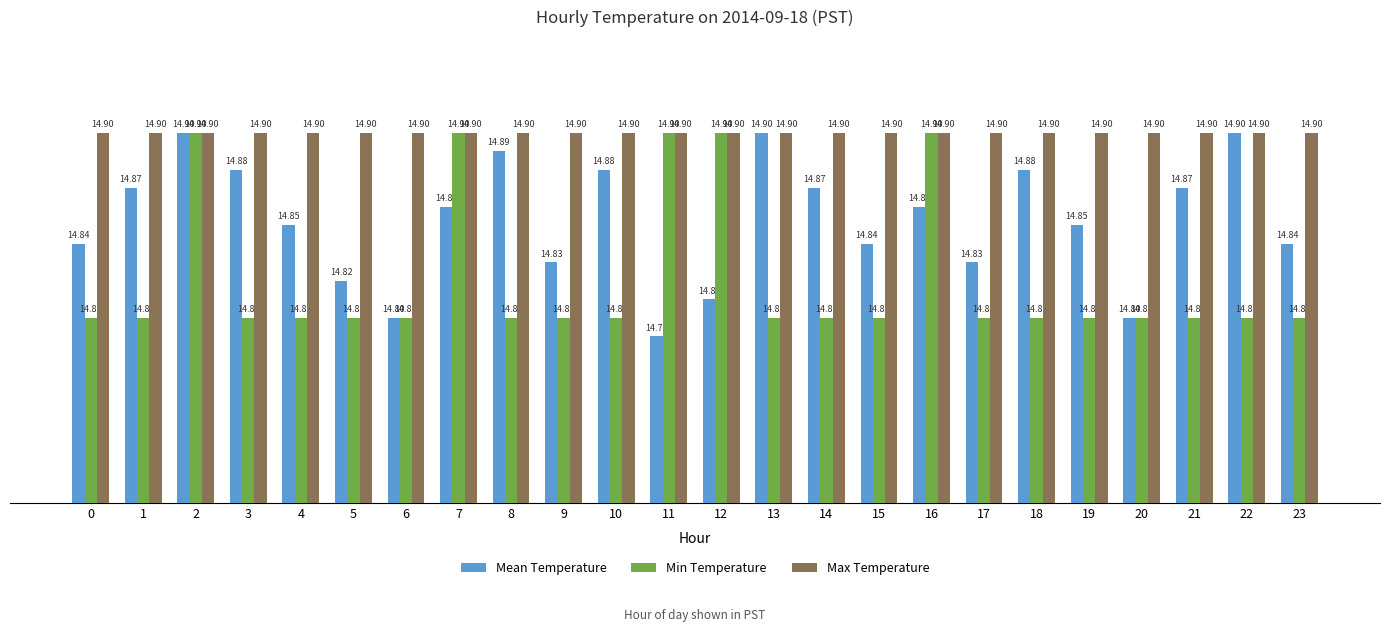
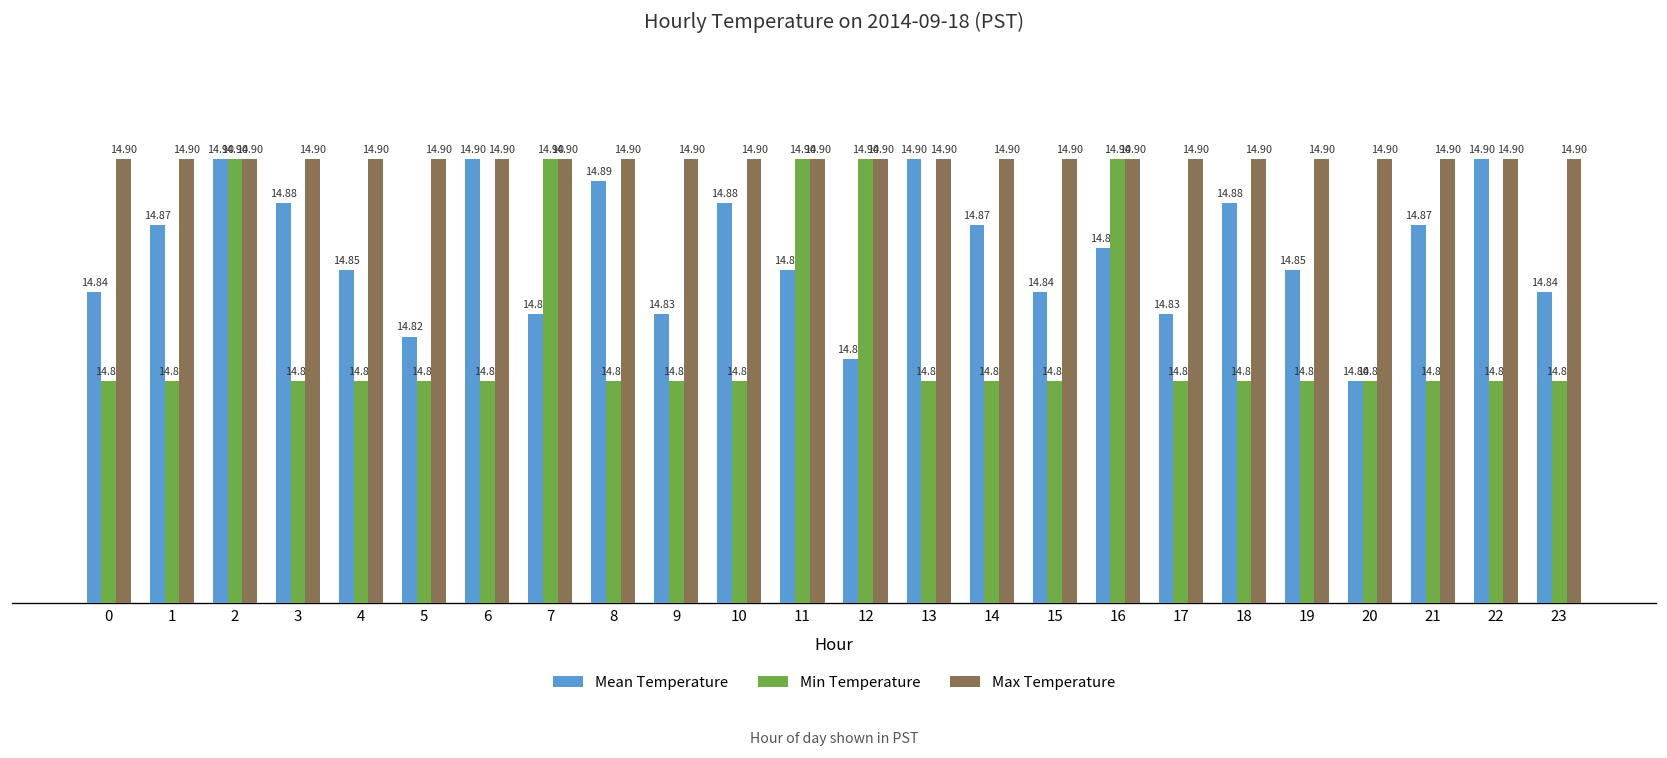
Mean Temperature, 6: 14.80 -> 14.90
Mean Temperature, 7: 14.86 -> 14.83
Mean Temperature, 11: 14.79 -> 14.85
